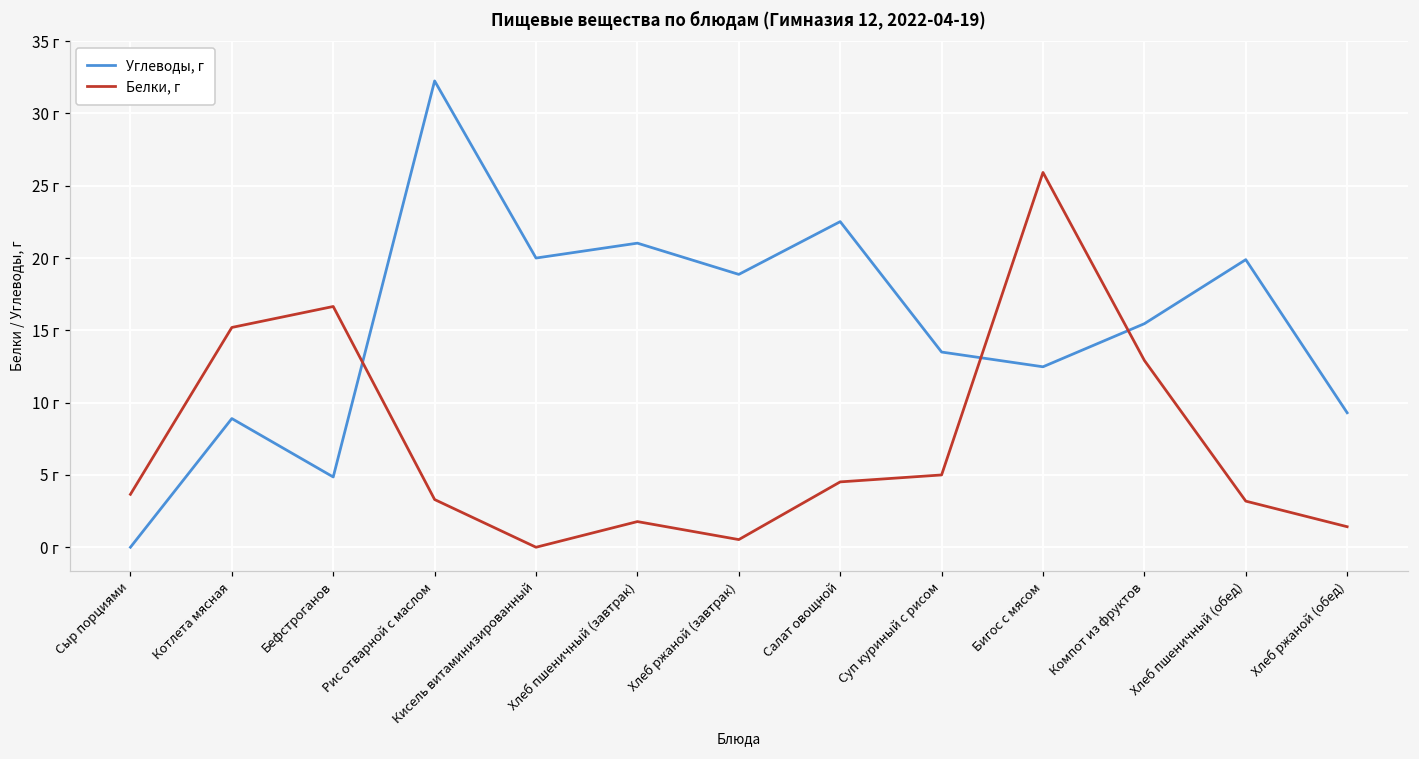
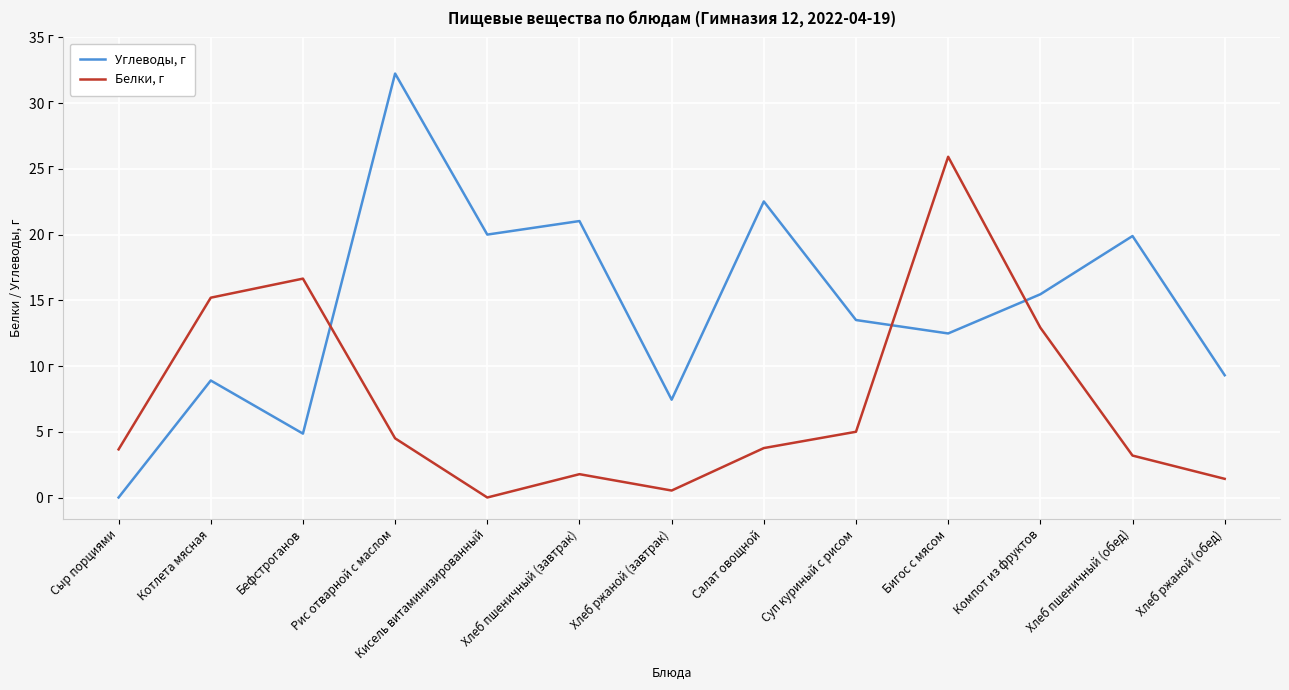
Белки, г, Рис отварной с маслом: 3.3 г -> 4.5 г
Углеводы, г, Хлеб ржаной (завтрак): 18.9 г -> 7.4 г
Белки, г, Салат овощной: 4.5 г -> 3.8 г
